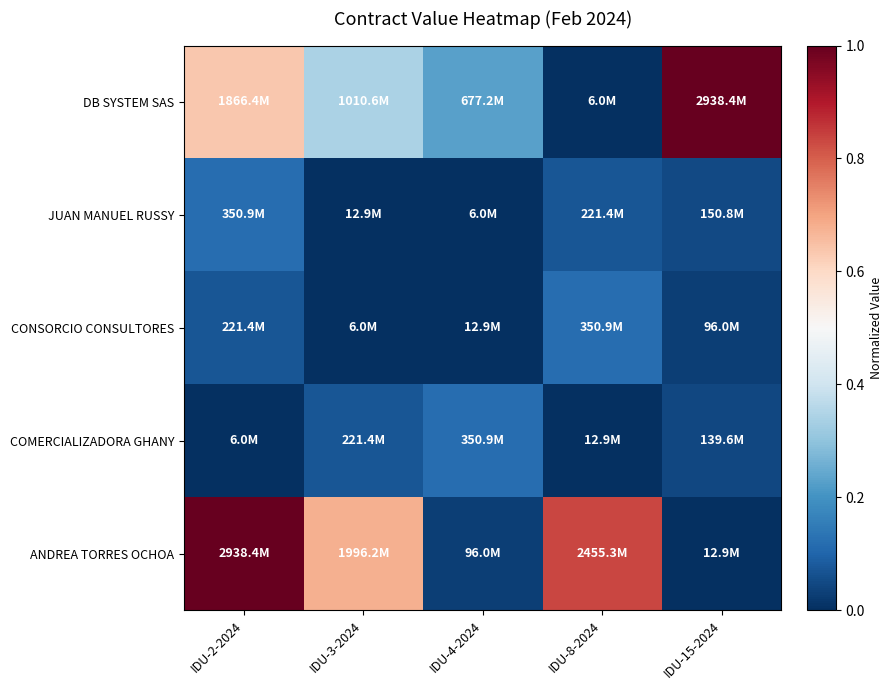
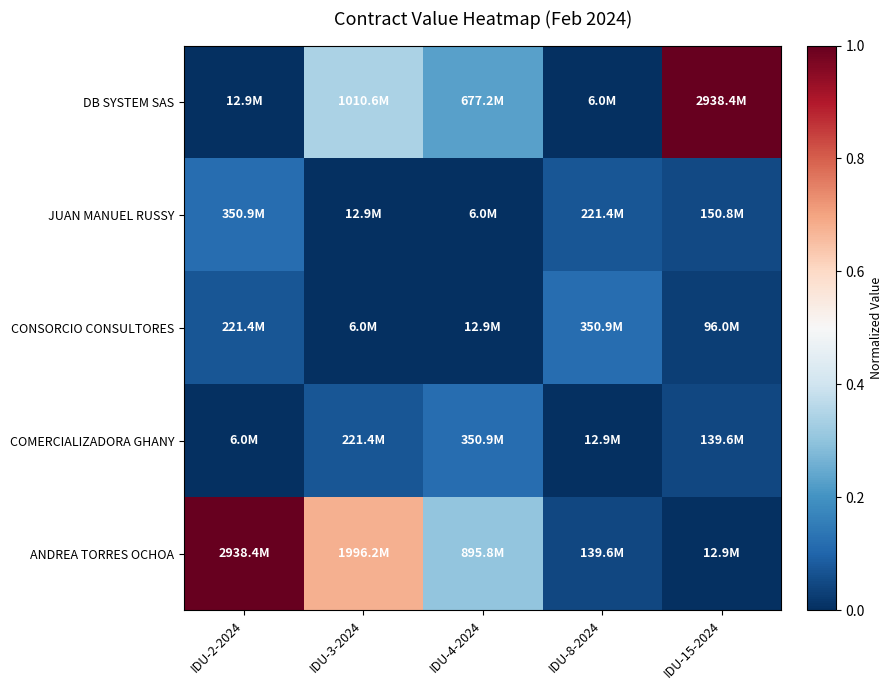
DB SYSTEM SAS, IDU-2-2024: 1866.4M -> 12.9M
ANDREA TORRES OCHOA, IDU-4-2024: 96.0M -> 895.8M
ANDREA TORRES OCHOA, IDU-8-2024: 2455.3M -> 139.6M
